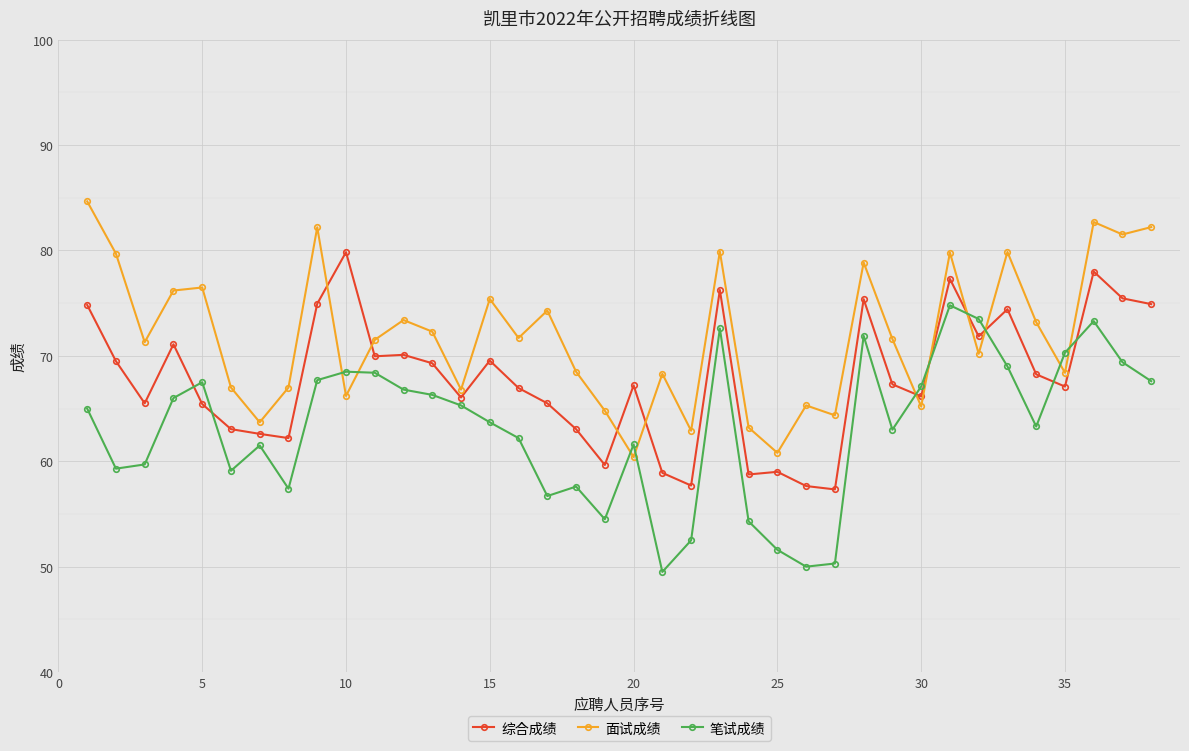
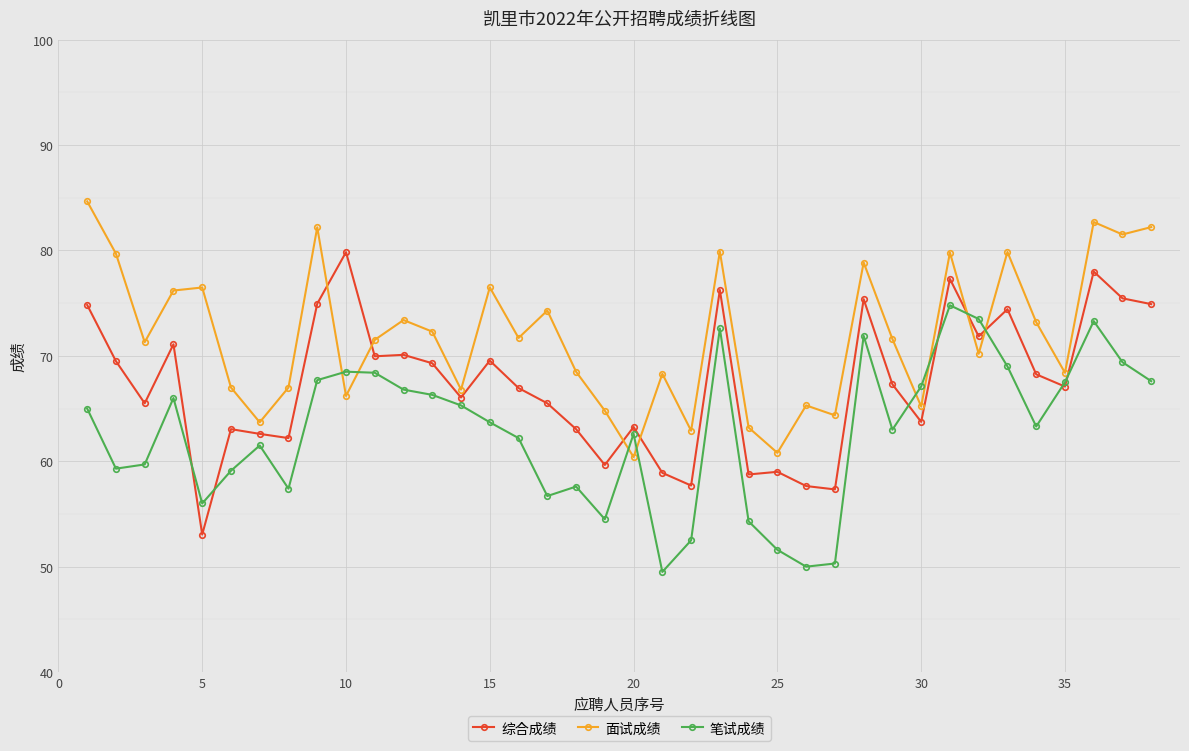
综合成绩, 5: 65.4 -> 53.1
笔试成绩, 5: 67.5 -> 56.0
面试成绩, 15: 75.4 -> 76.5
综合成绩, 20: 67.2 -> 63.3
笔试成绩, 20: 61.6 -> 62.6
综合成绩, 30: 66.2 -> 63.7
笔试成绩, 35: 70.3 -> 67.5
